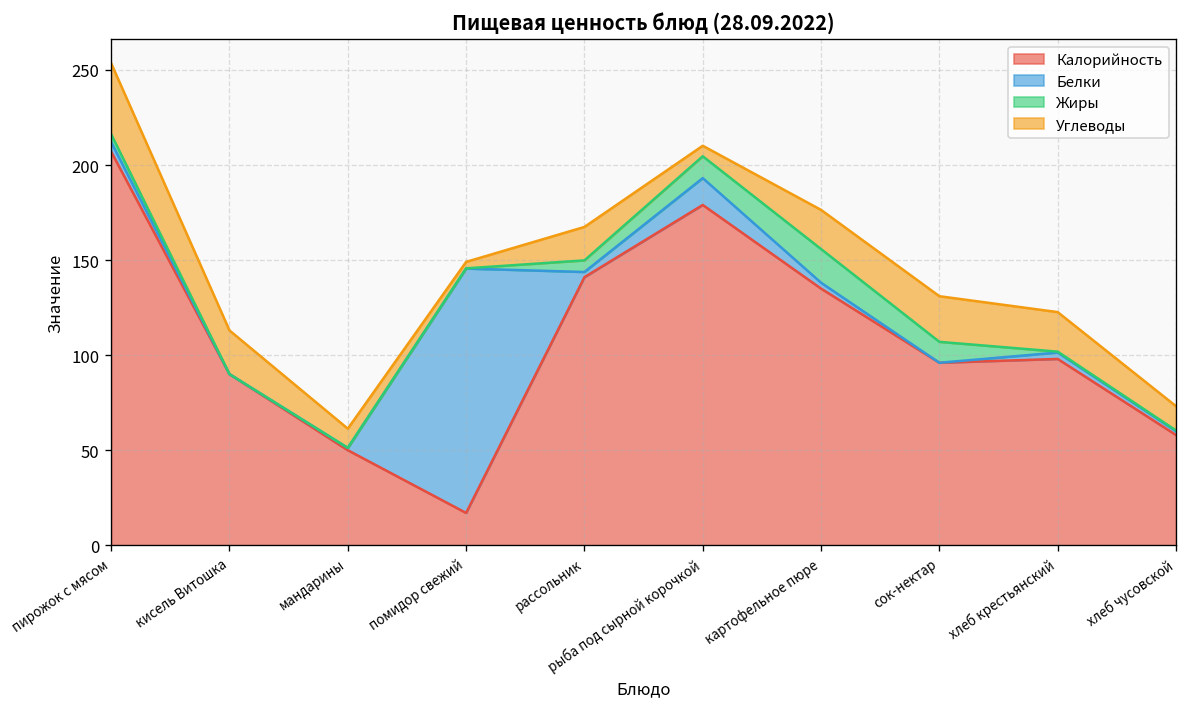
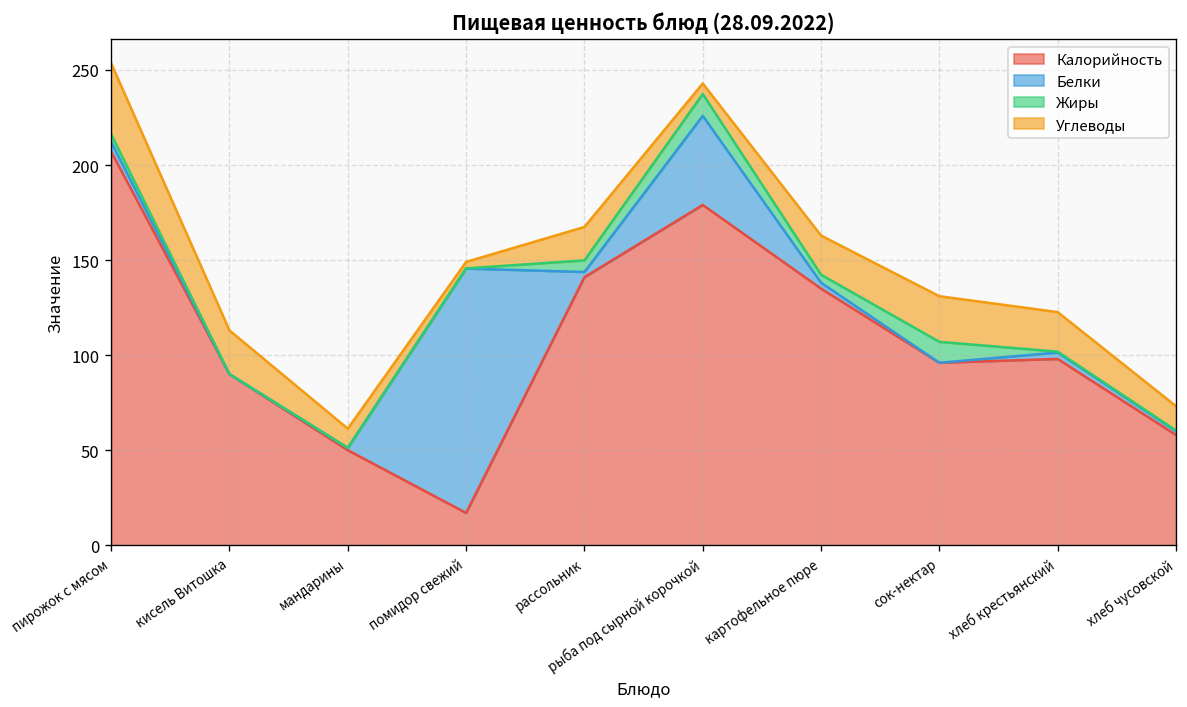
Белки, рыба под сырной корочкой: 14 -> 47
Жиры, картофельное пюре: 18 -> 4
